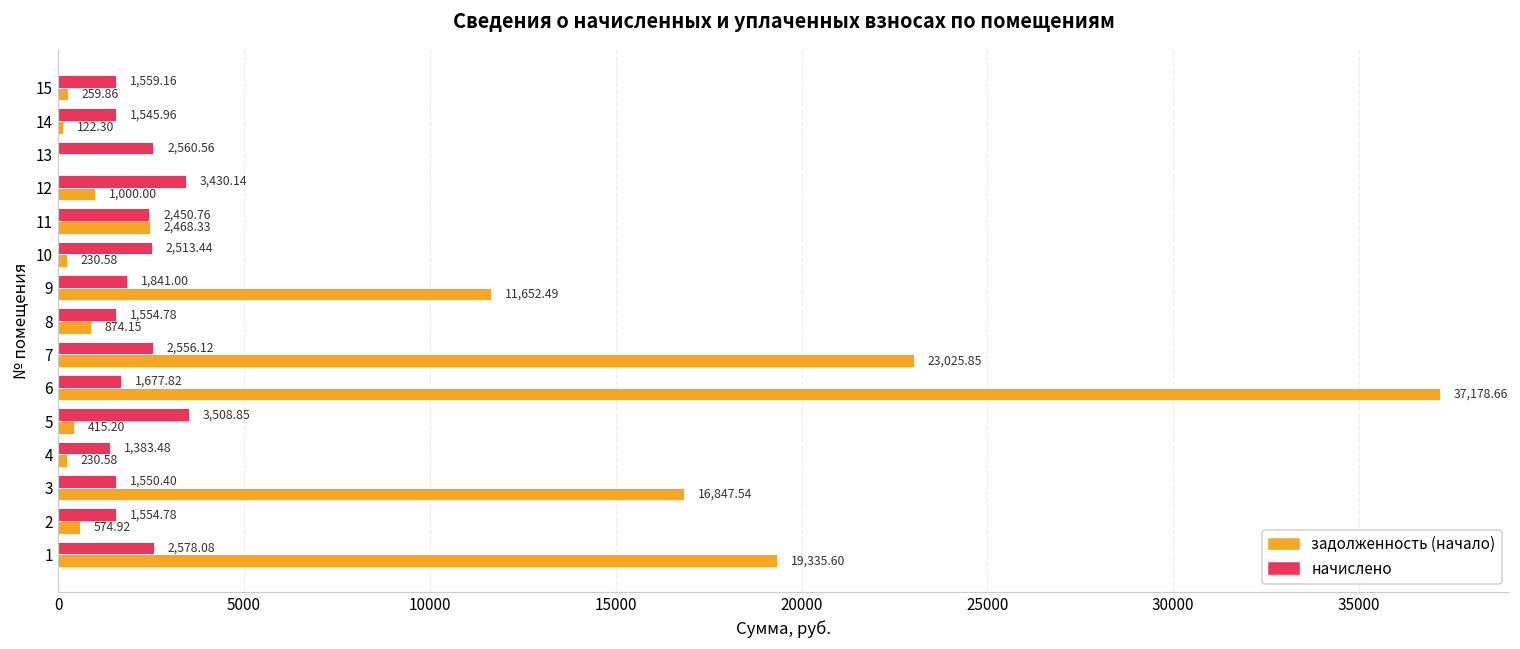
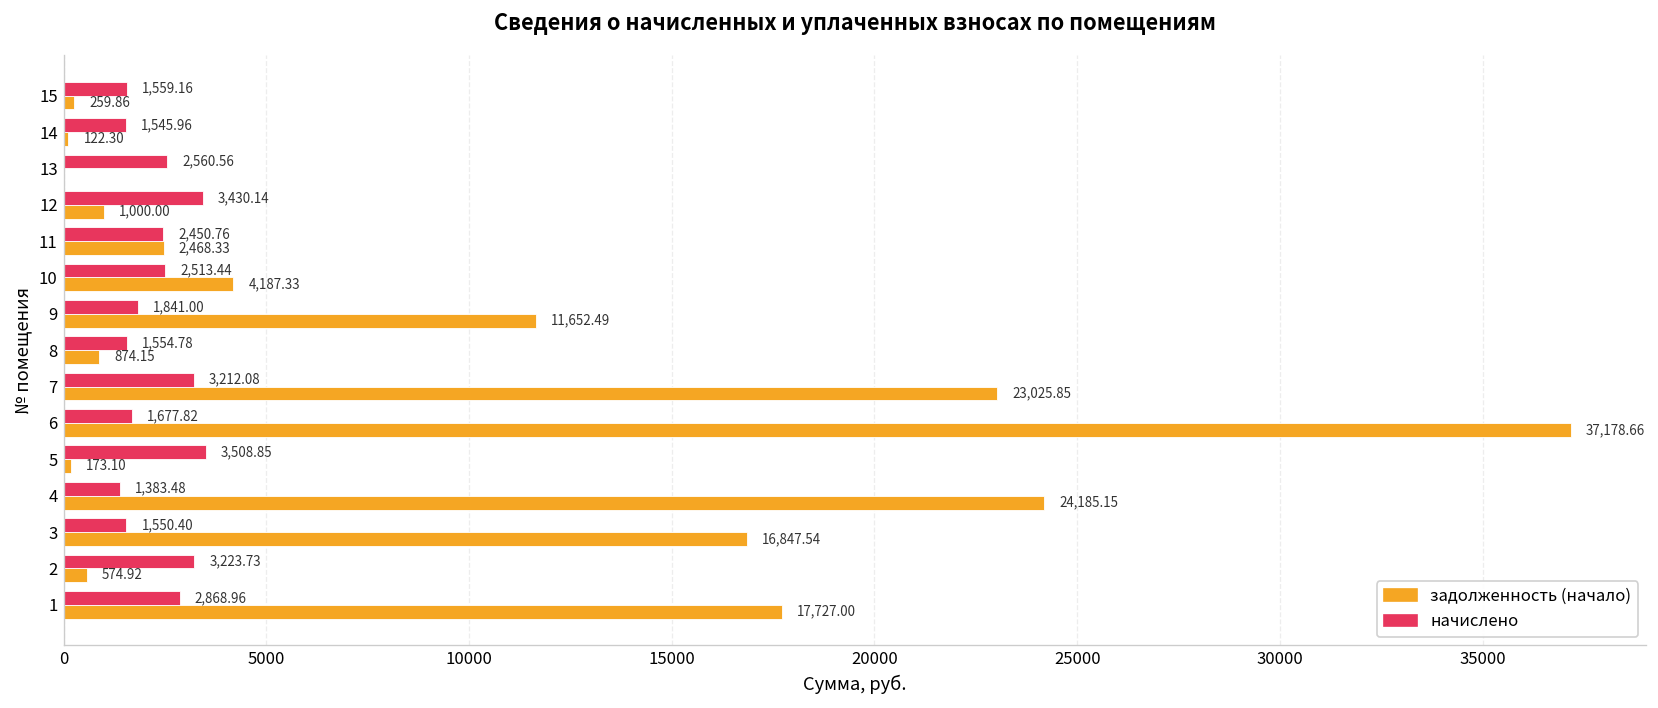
задолженность (начало), 10: 230.58 -> 4,187.33
начислено, 7: 2,556.12 -> 3,212.08
задолженность (начало), 5: 415.20 -> 173.10
задолженность (начало), 4: 230.58 -> 24,185.15
начислено, 2: 1,554.78 -> 3,223.73
начислено, 1: 2,578.08 -> 2,868.96
задолженность (начало), 1: 19,335.60 -> 17,727.00
